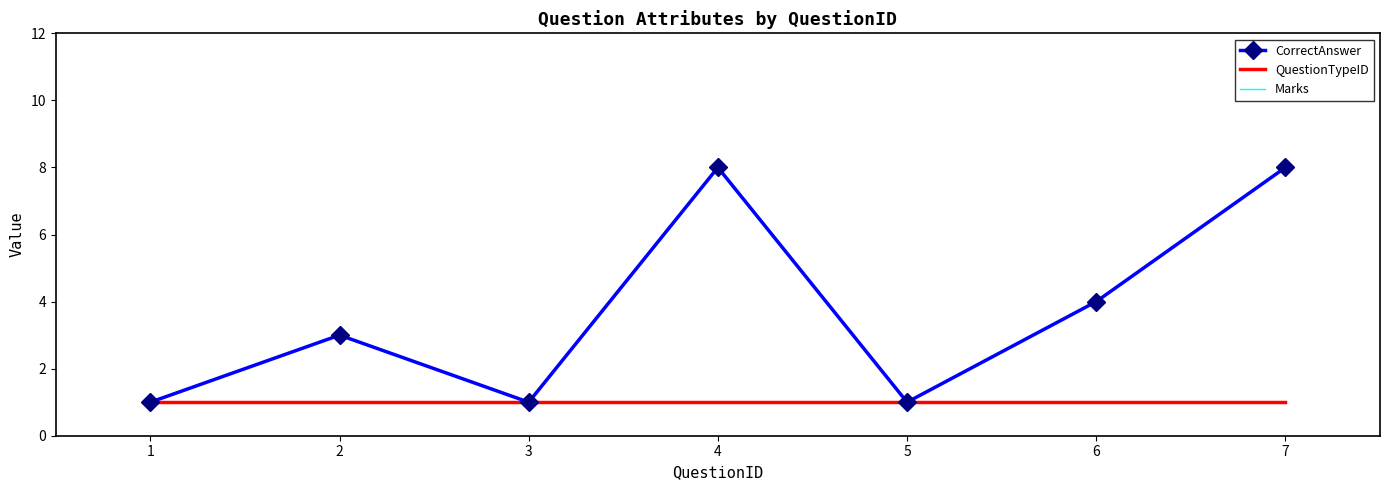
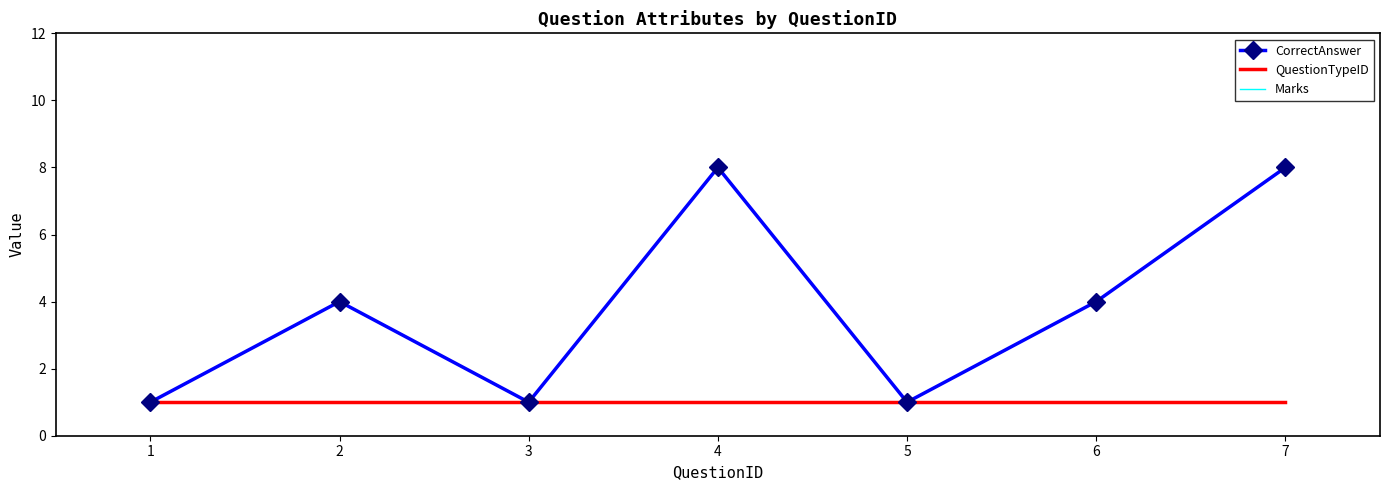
CorrectAnswer, 2: 3 -> 4
